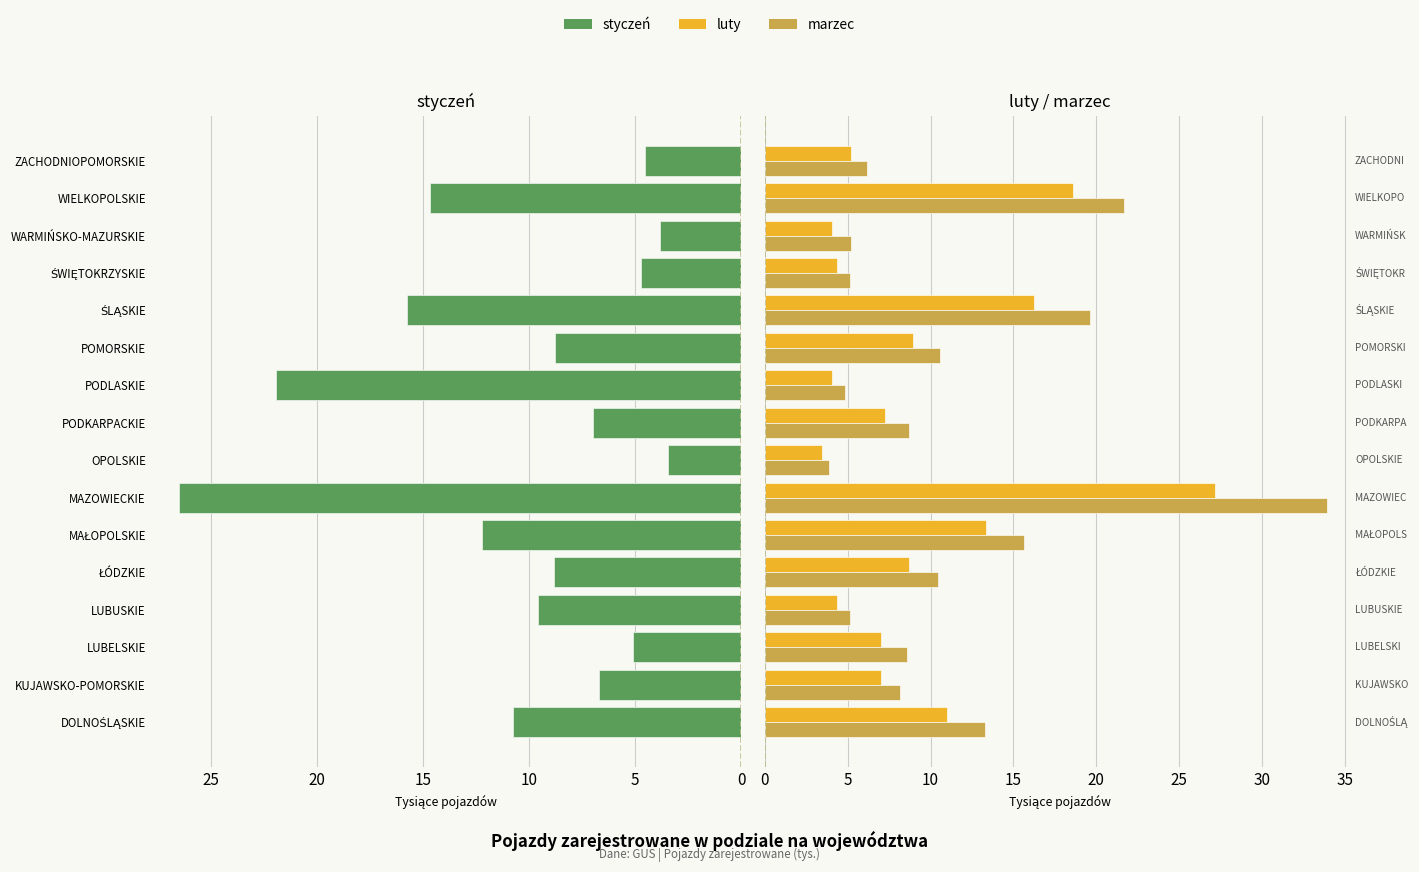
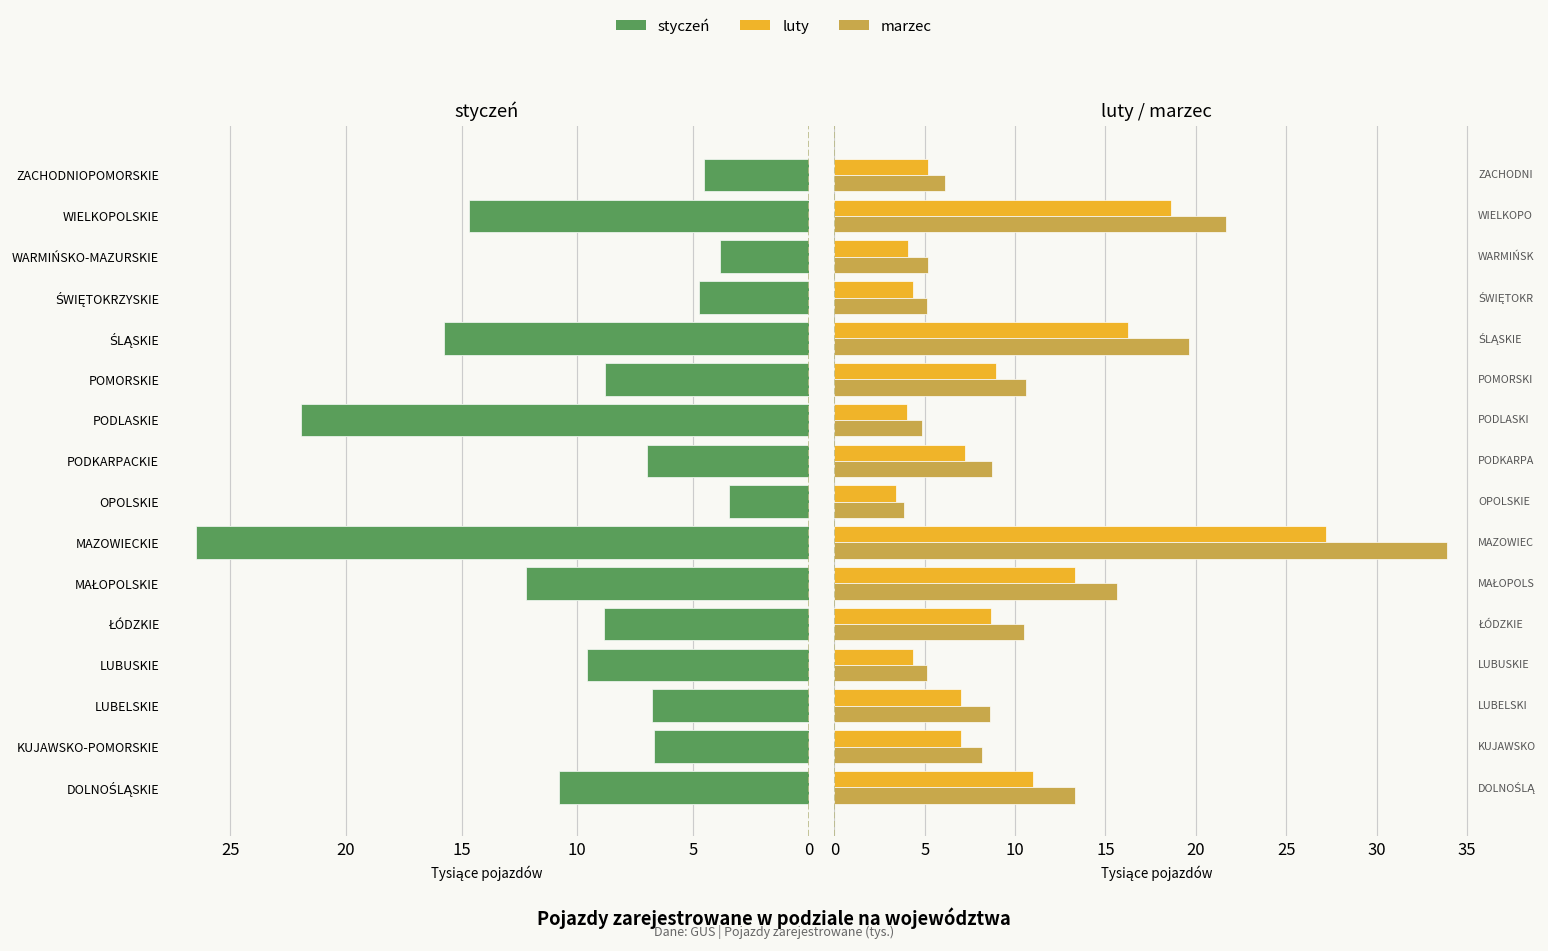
styczeń, LUBELSKIE: 5.1 -> 6.8
